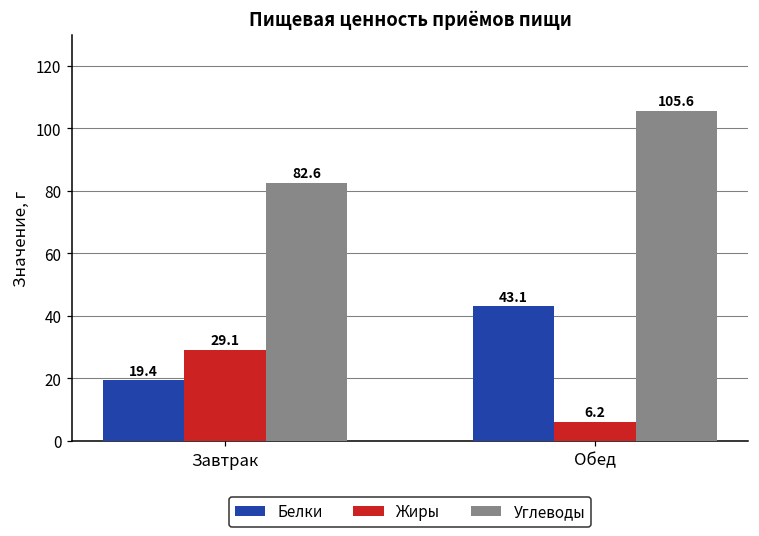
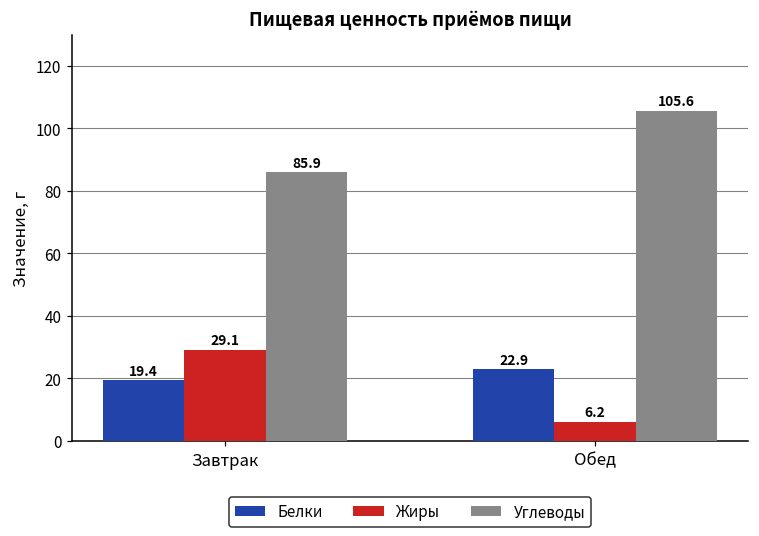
Углеводы, Завтрак: 82.6 -> 85.9
Белки, Обед: 43.1 -> 22.9
